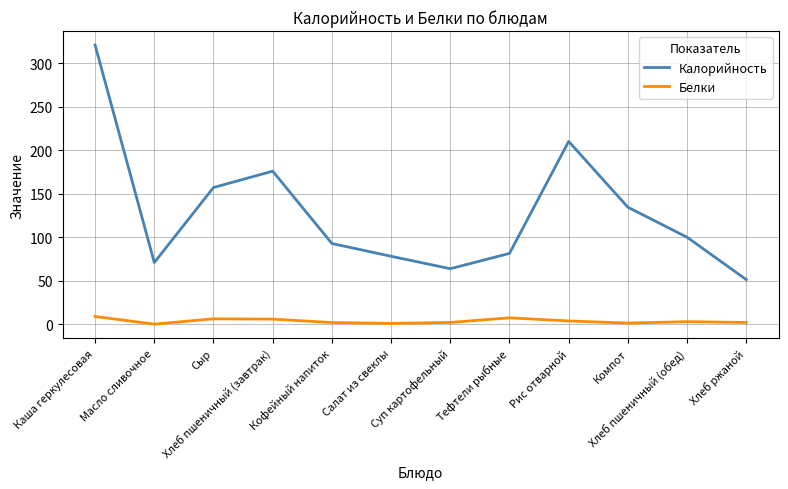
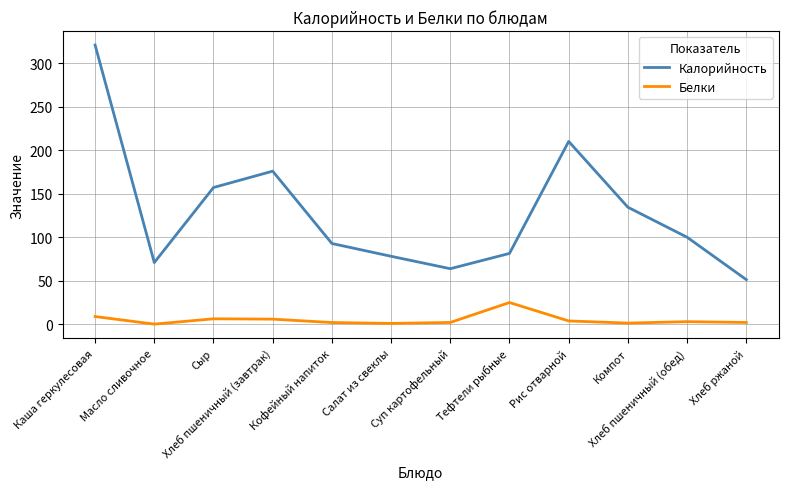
Белки, Тефтели рыбные: 10 -> 20
